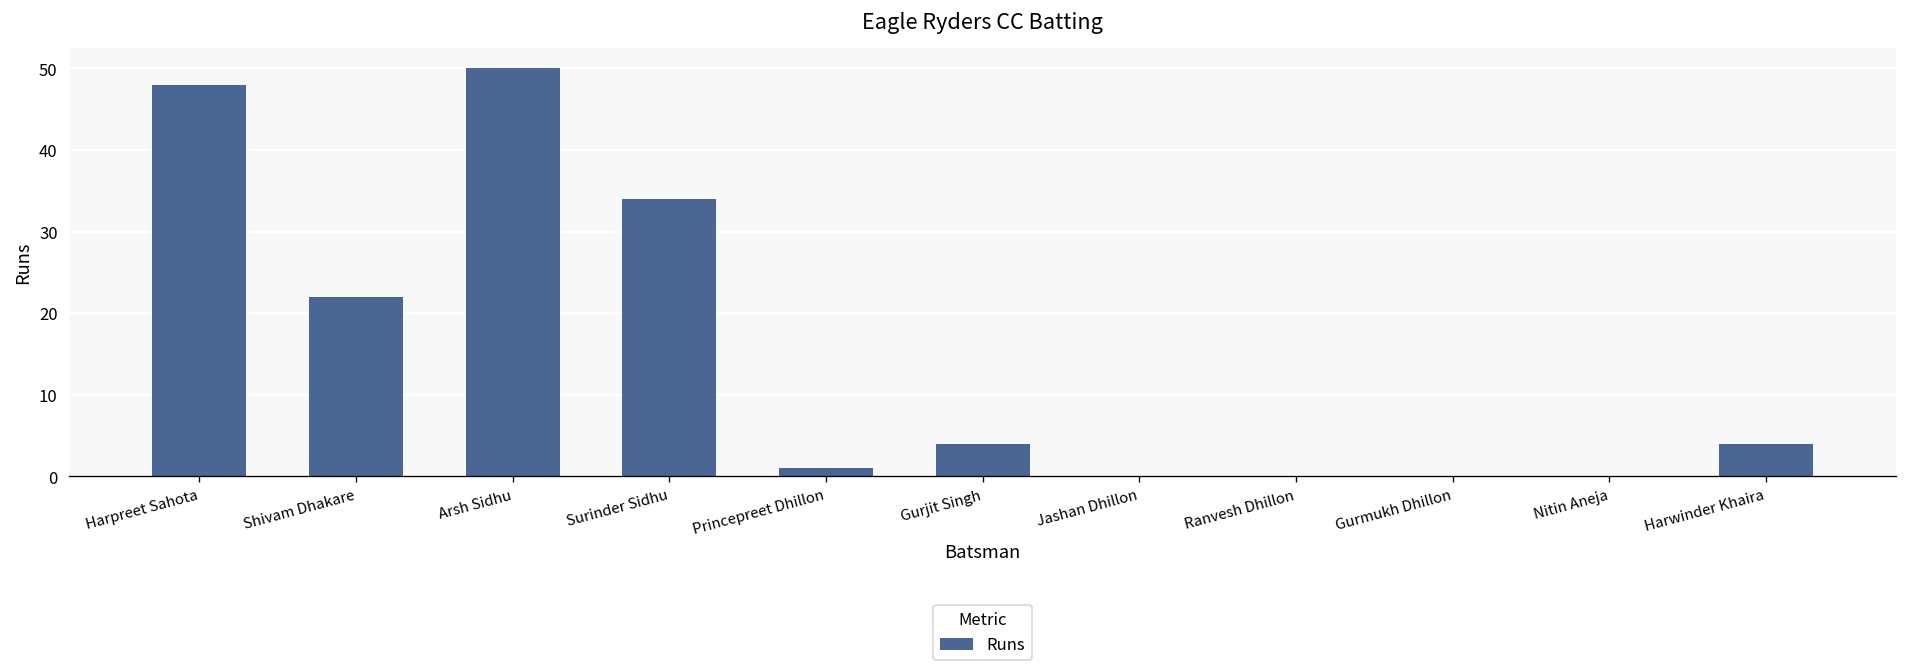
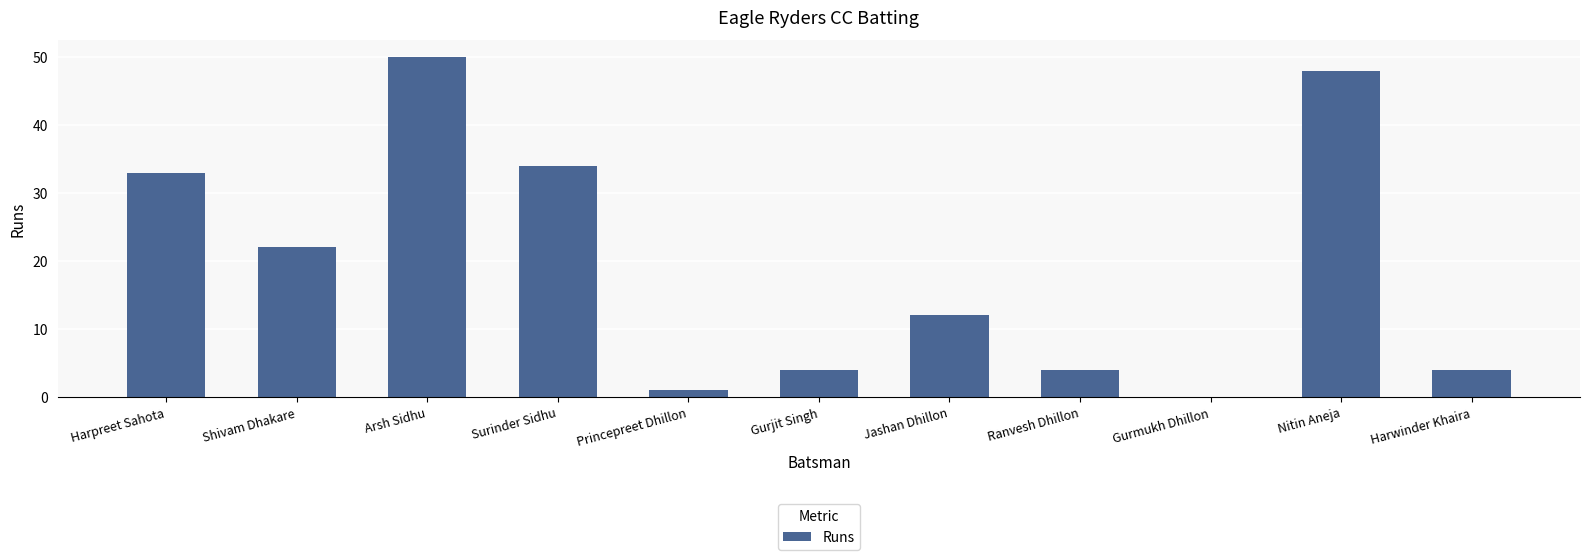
Harpreet Sahota: 48 -> 33
Jashan Dhillon: 0 -> 12
Ranvesh Dhillon: 0 -> 4
Nitin Aneja: 0 -> 48
